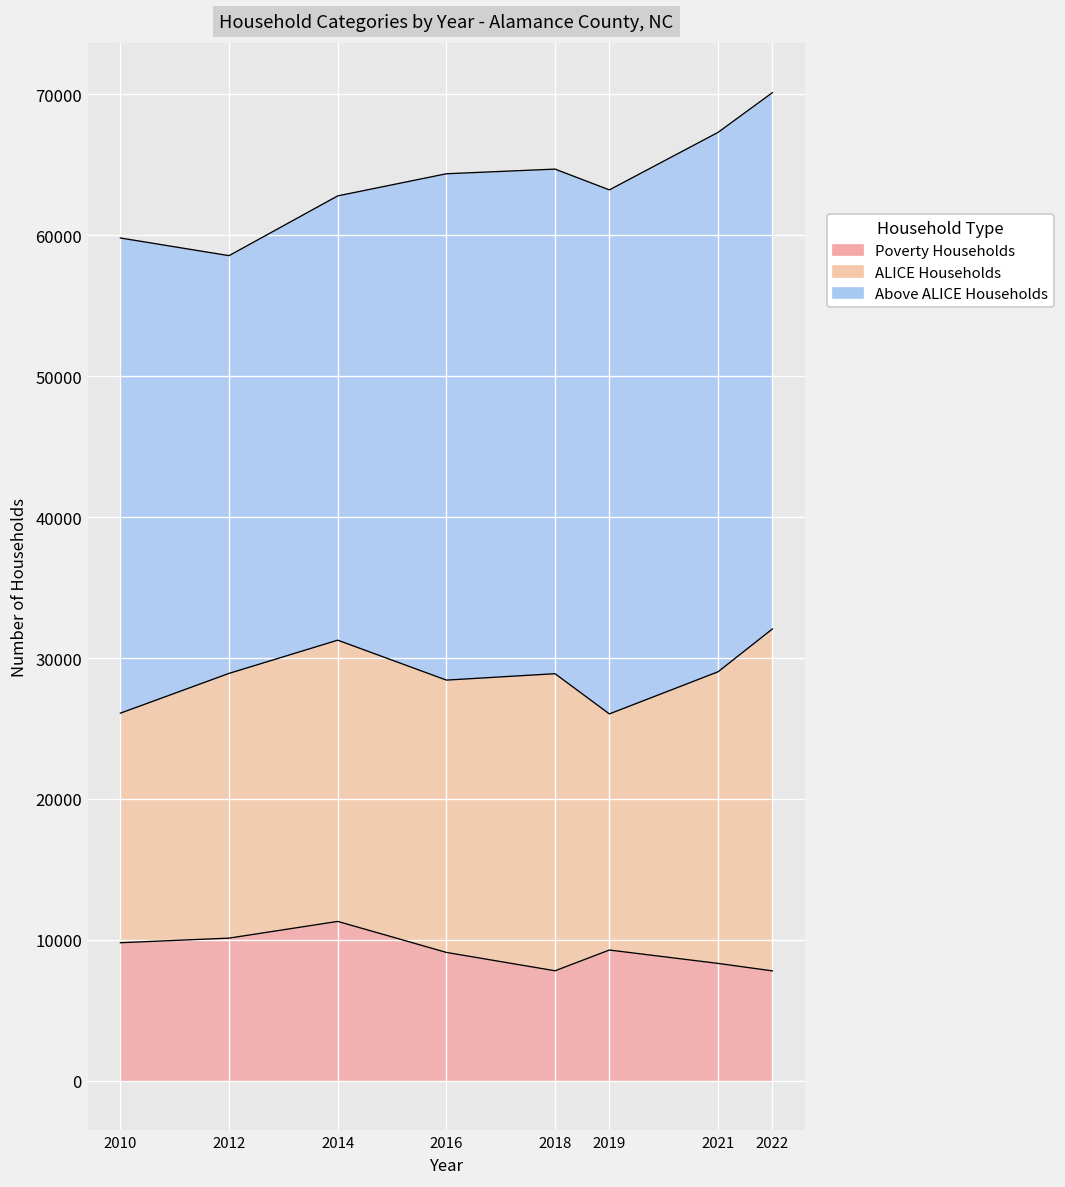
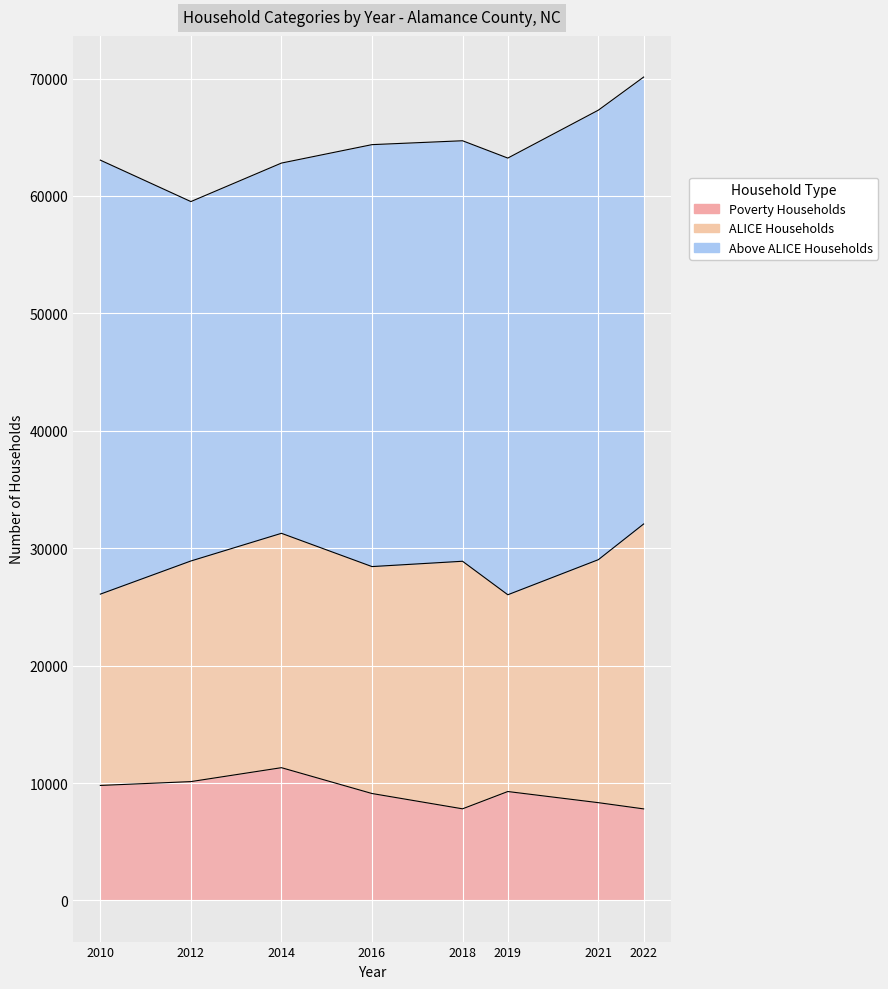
Above ALICE Households, 2010: 33700 -> 37000
Above ALICE Households, 2012: 29600 -> 30600
